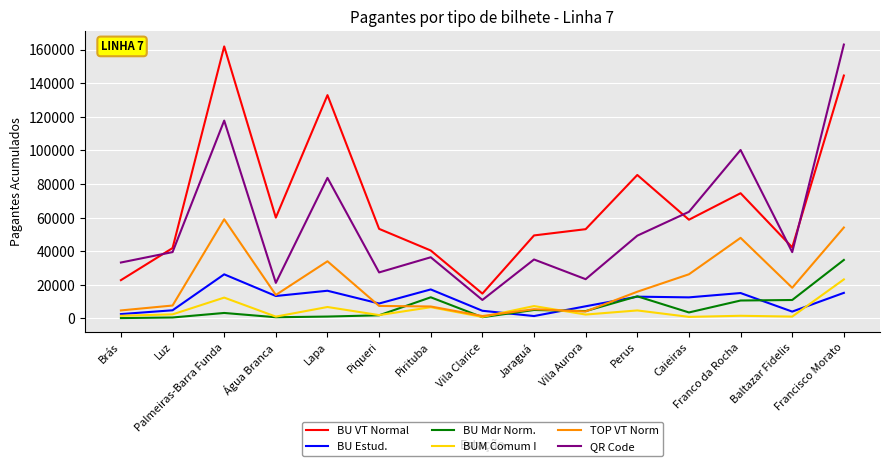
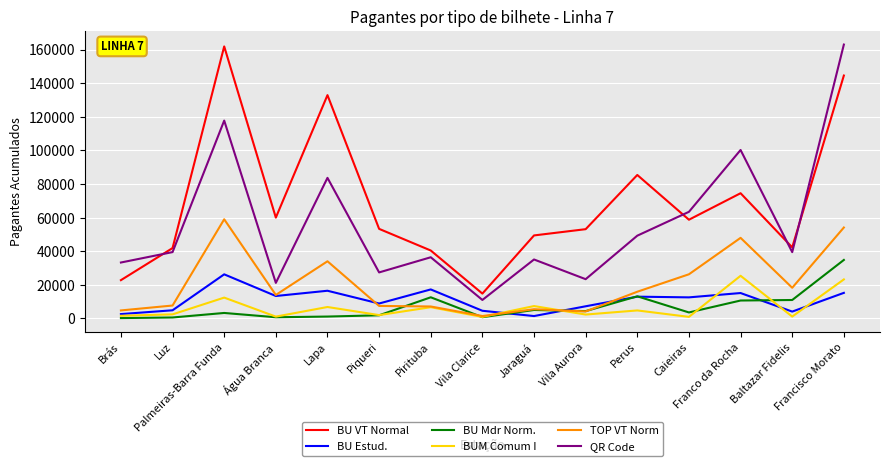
BUM Comum I, Franco da Rocha: 2000 -> 25000
